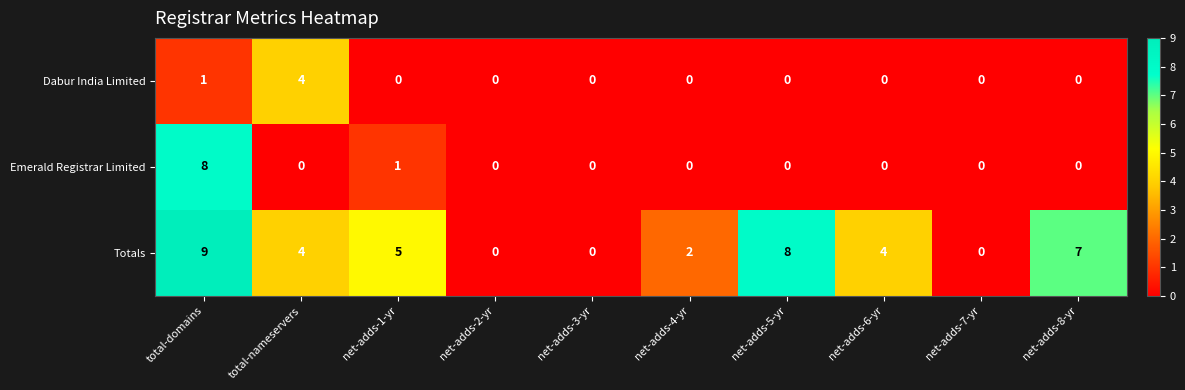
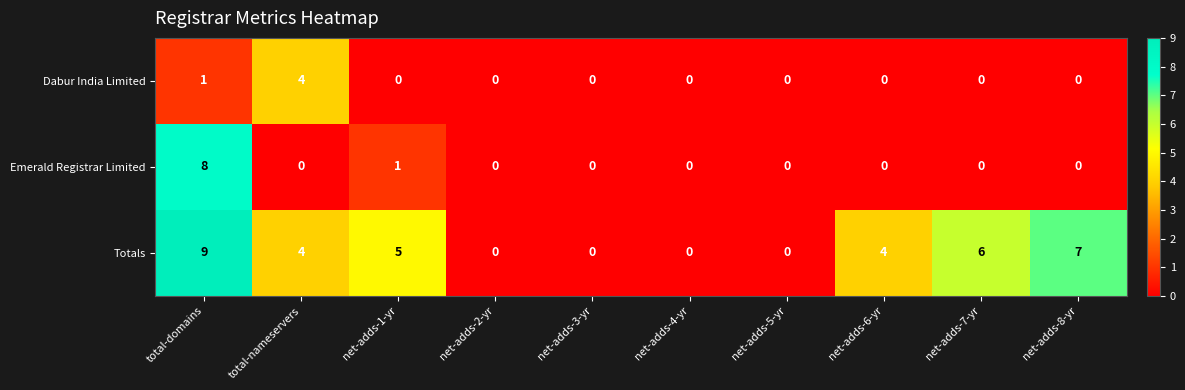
Totals, net-adds-4-yr: 2 -> 0
Totals, net-adds-5-yr: 8 -> 0
Totals, net-adds-7-yr: 0 -> 6
